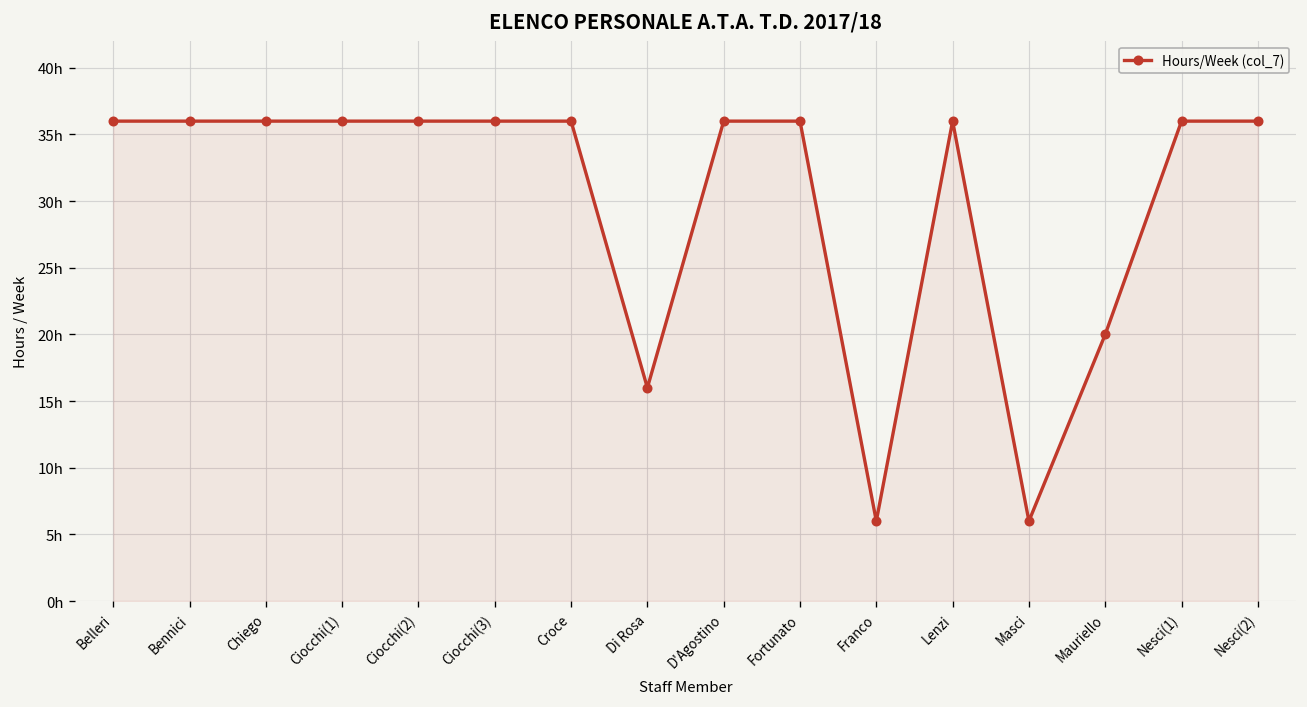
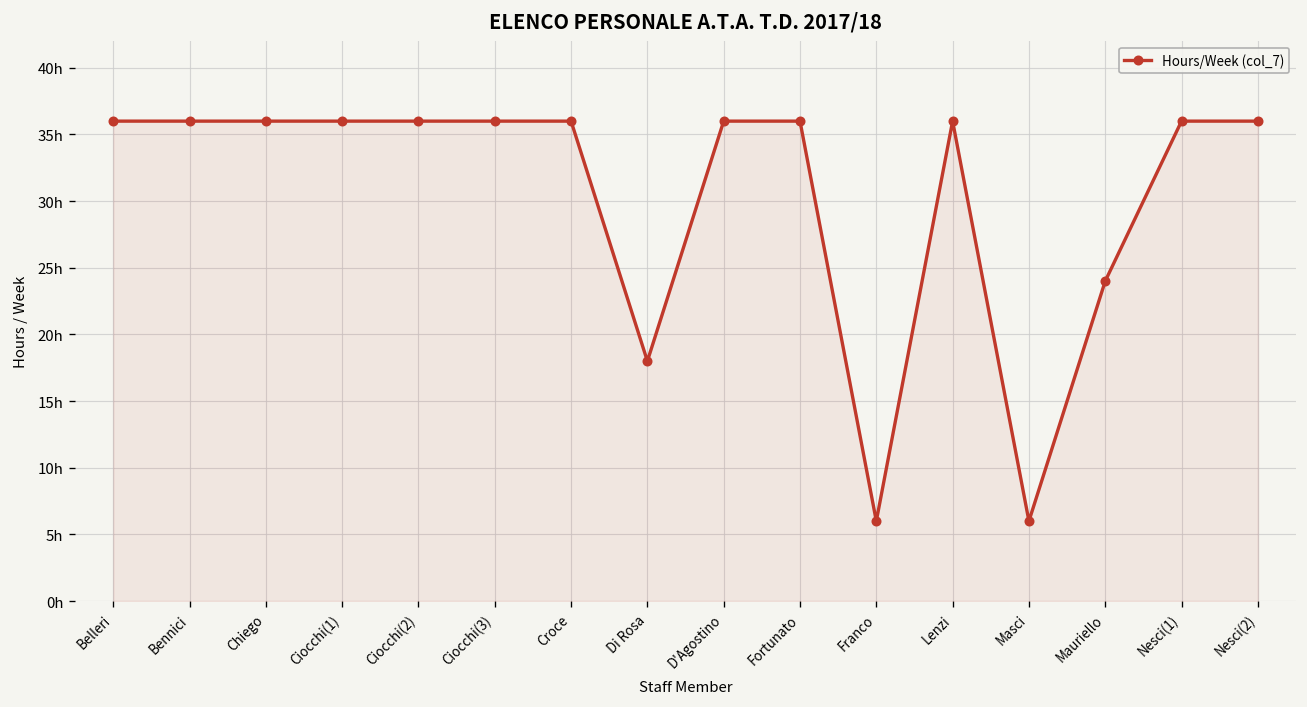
Di Rosa: 16h -> 18h
Mauriello: 20h -> 24h
